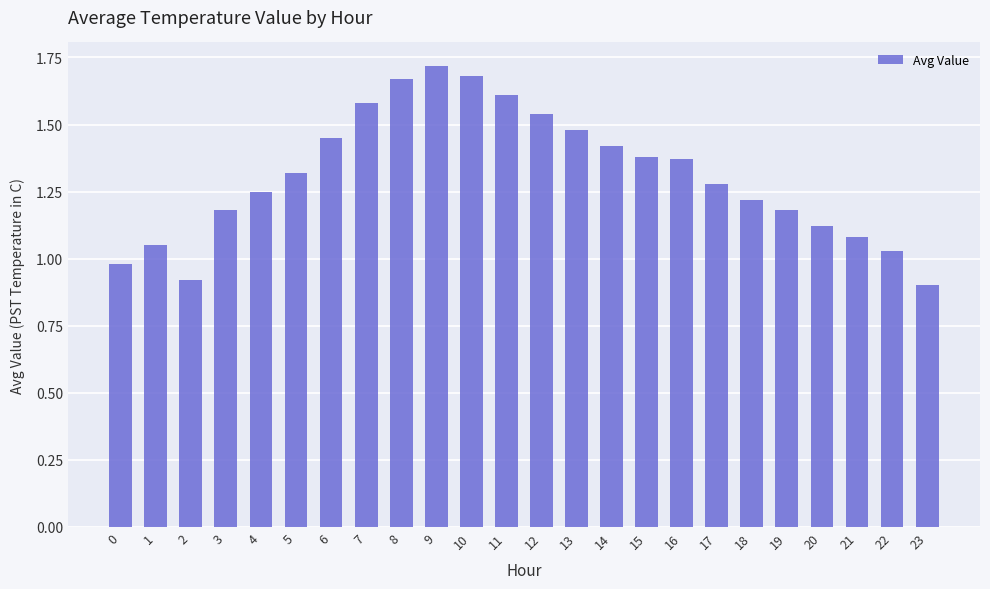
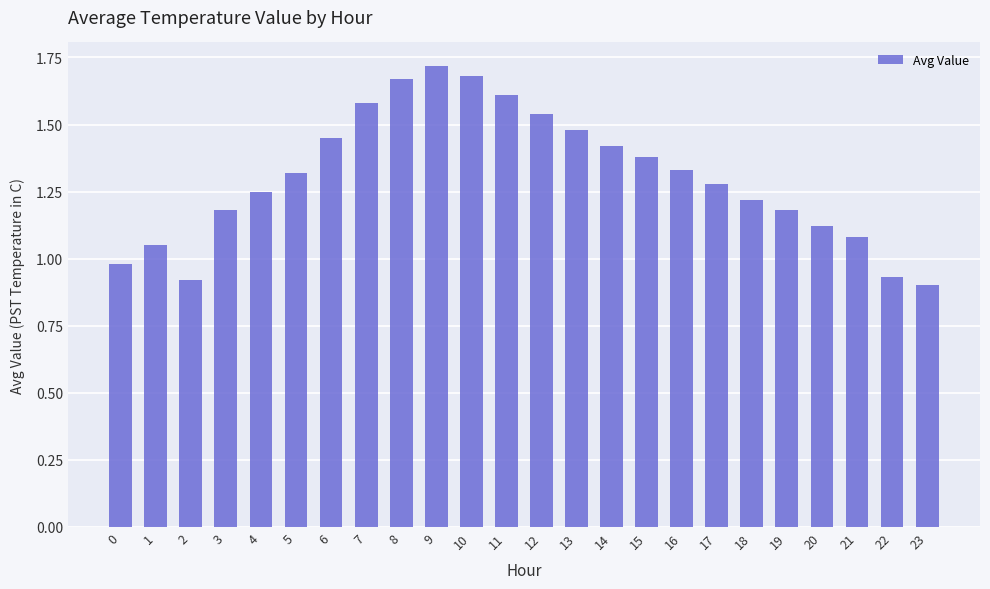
16: 1.37 -> 1.33
22: 1.03 -> 0.93
